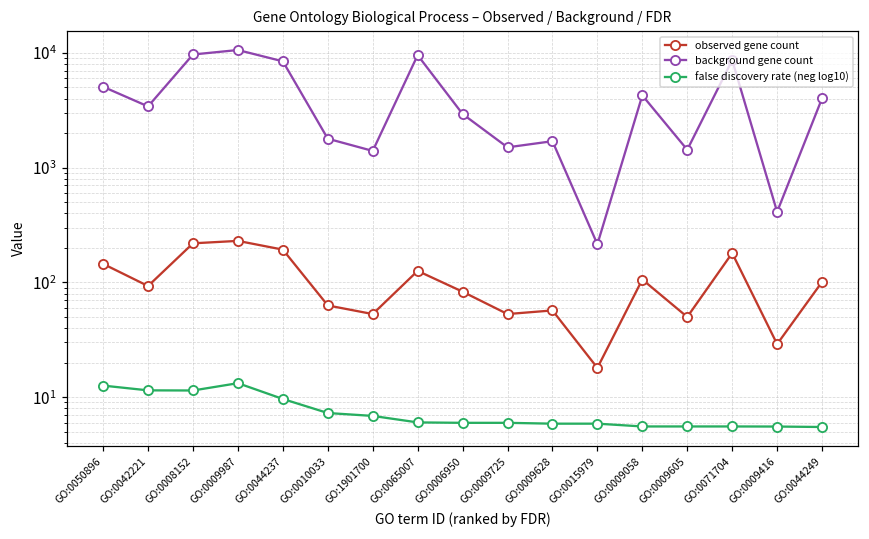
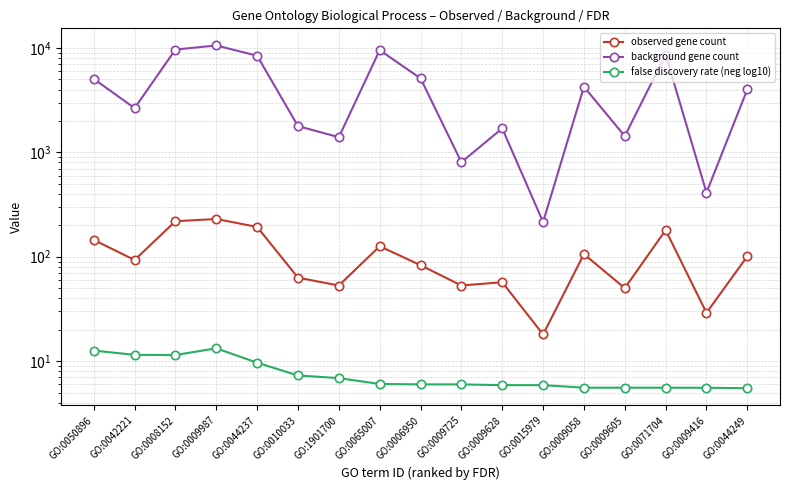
background gene count, GO:0042221: 3400 -> 2700
background gene count, GO:0006950: 2900 -> 5000
background gene count, GO:0009725: 1500 -> 800
